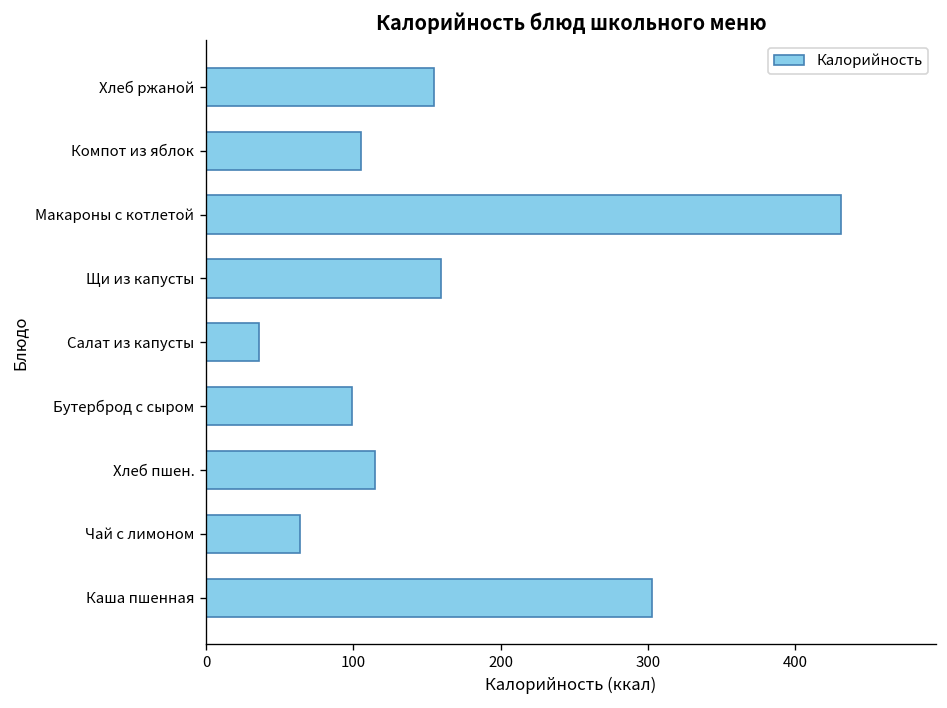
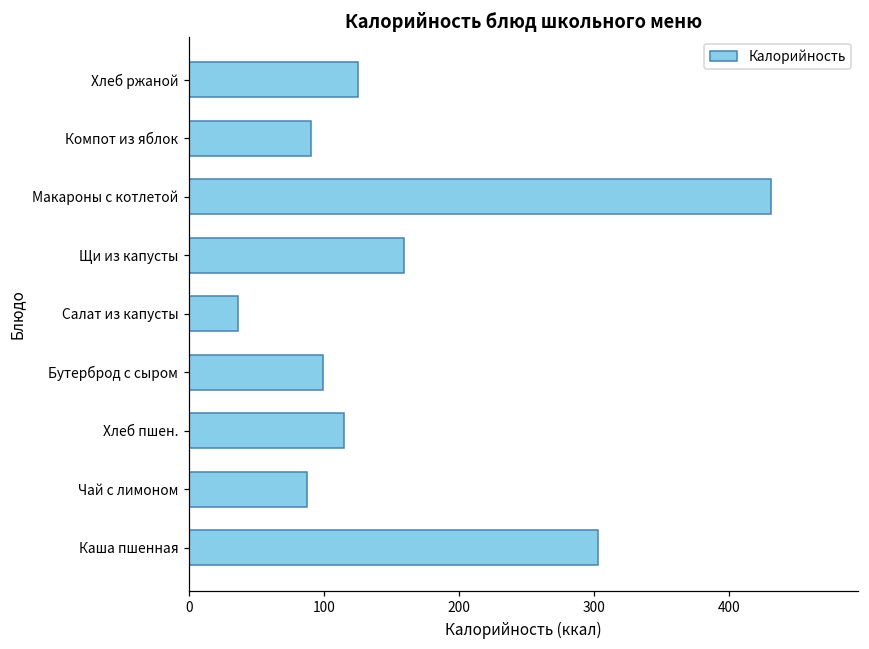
Хлеб ржаной: 155 -> 126
Компот из яблок: 105 -> 91
Чай с лимоном: 64 -> 88
